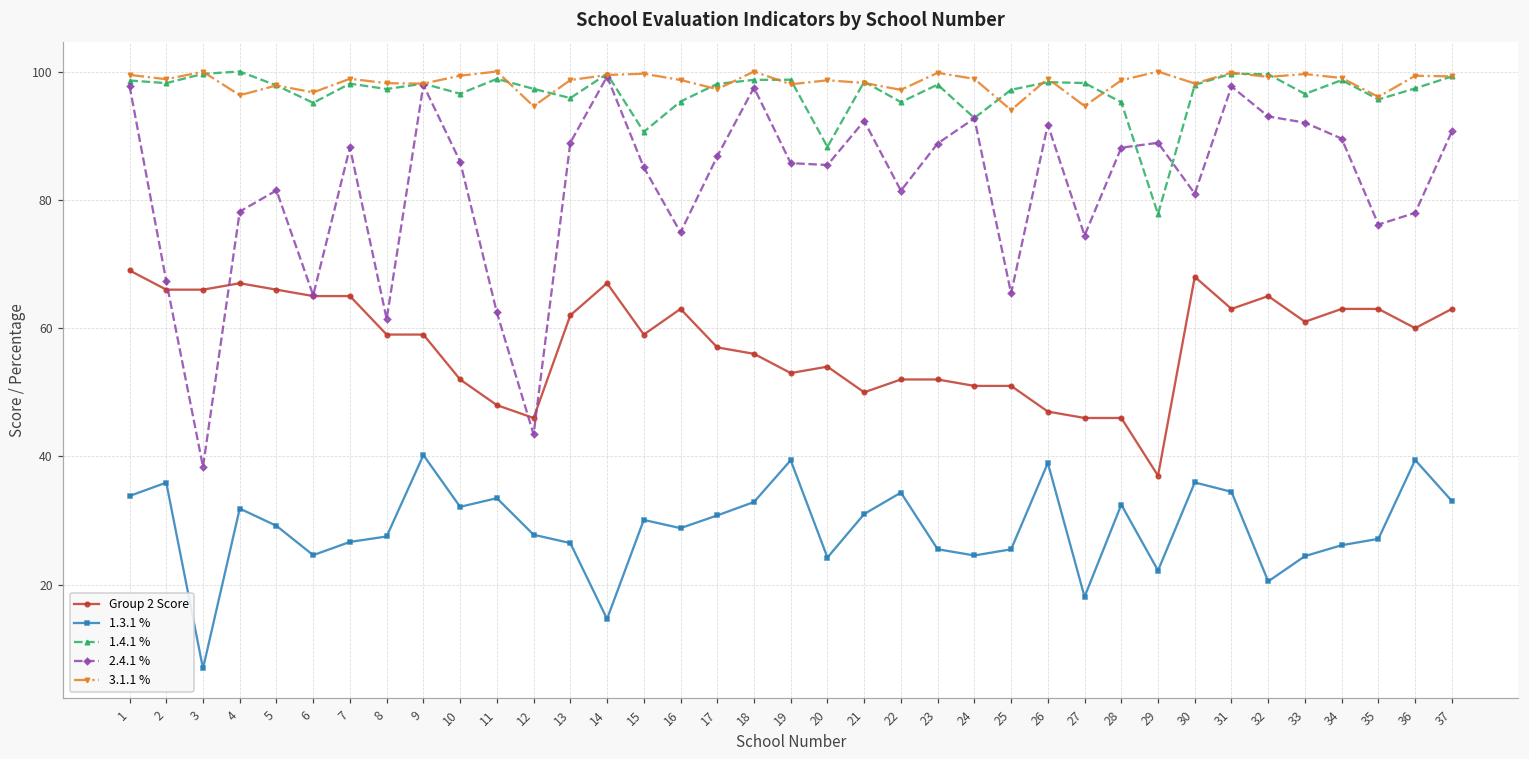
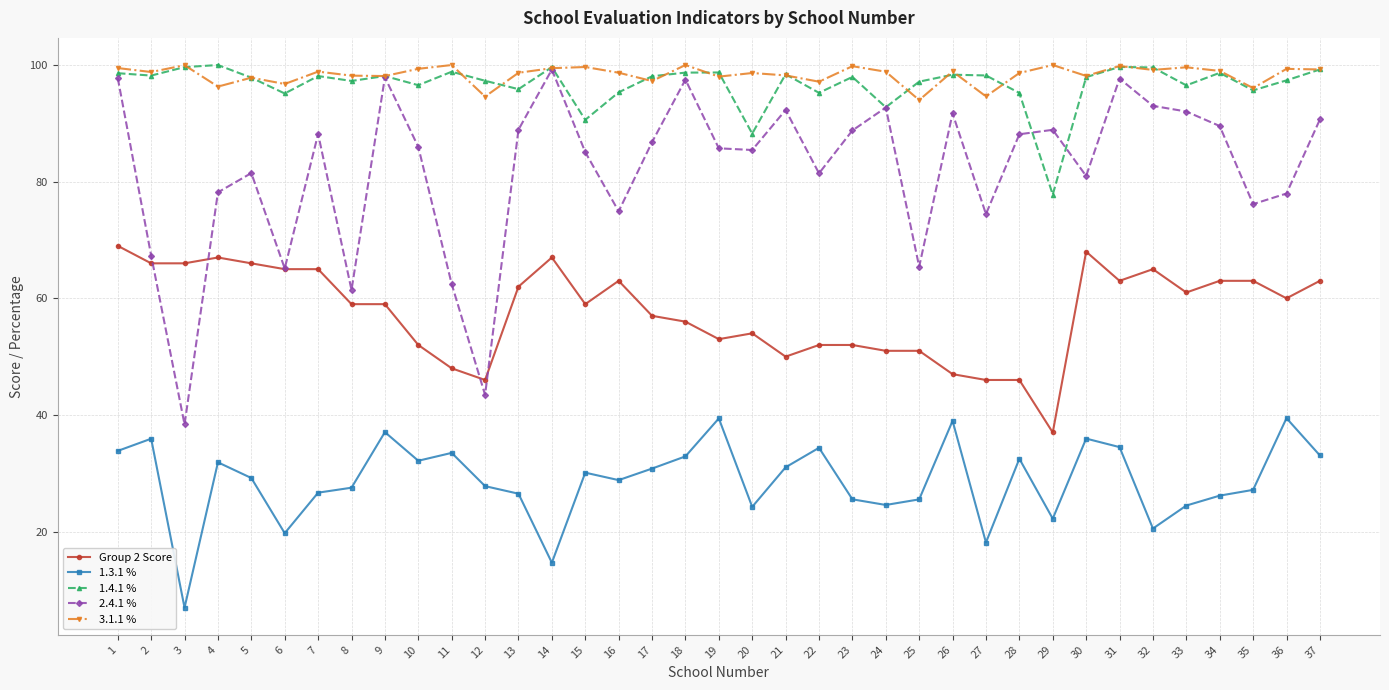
1.3.1 %, 6: 25 -> 20
1.3.1 %, 9: 40 -> 37
